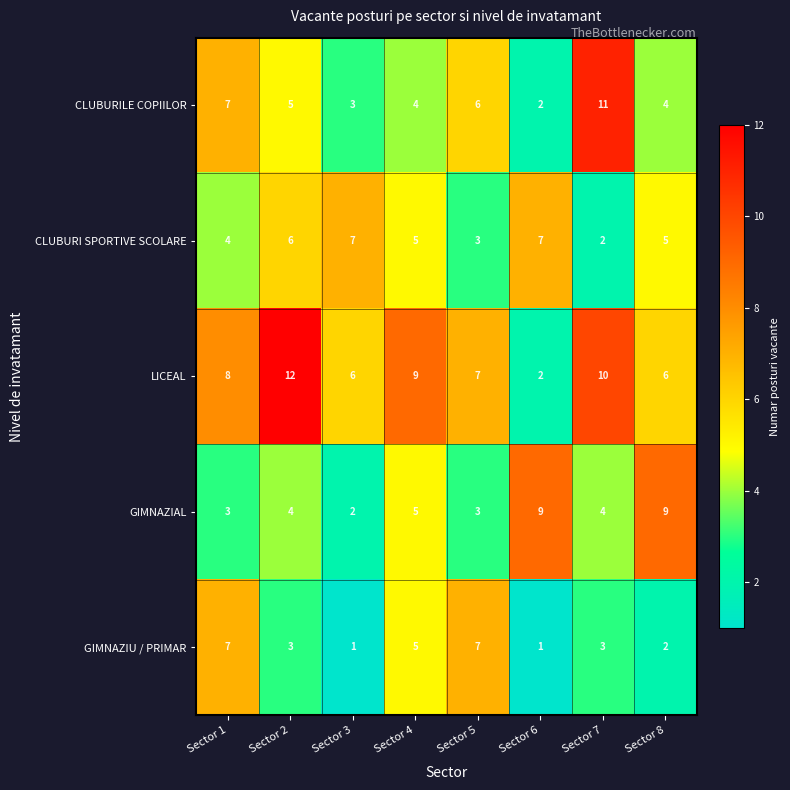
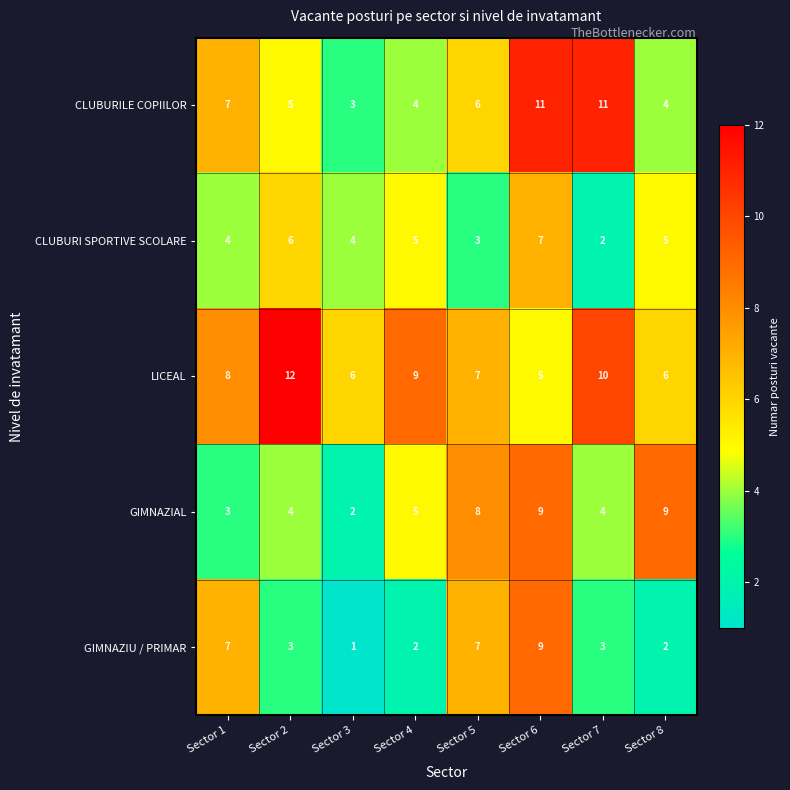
CLUBURILE COPIILOR, Sector 6: 2 -> 11
CLUBURI SPORTIVE SCOLARE, Sector 3: 7 -> 4
LICEAL, Sector 6: 2 -> 5
GIMNAZIAL, Sector 5: 3 -> 8
GIMNAZIU / PRIMAR, Sector 4: 5 -> 2
GIMNAZIU / PRIMAR, Sector 6: 1 -> 9
